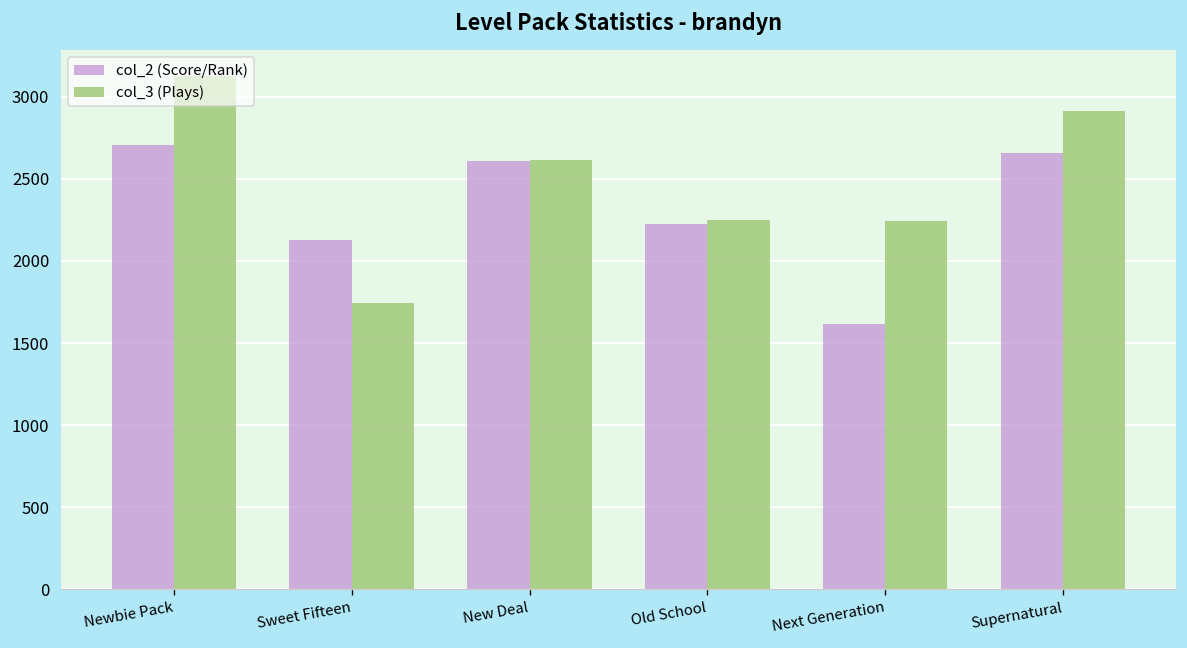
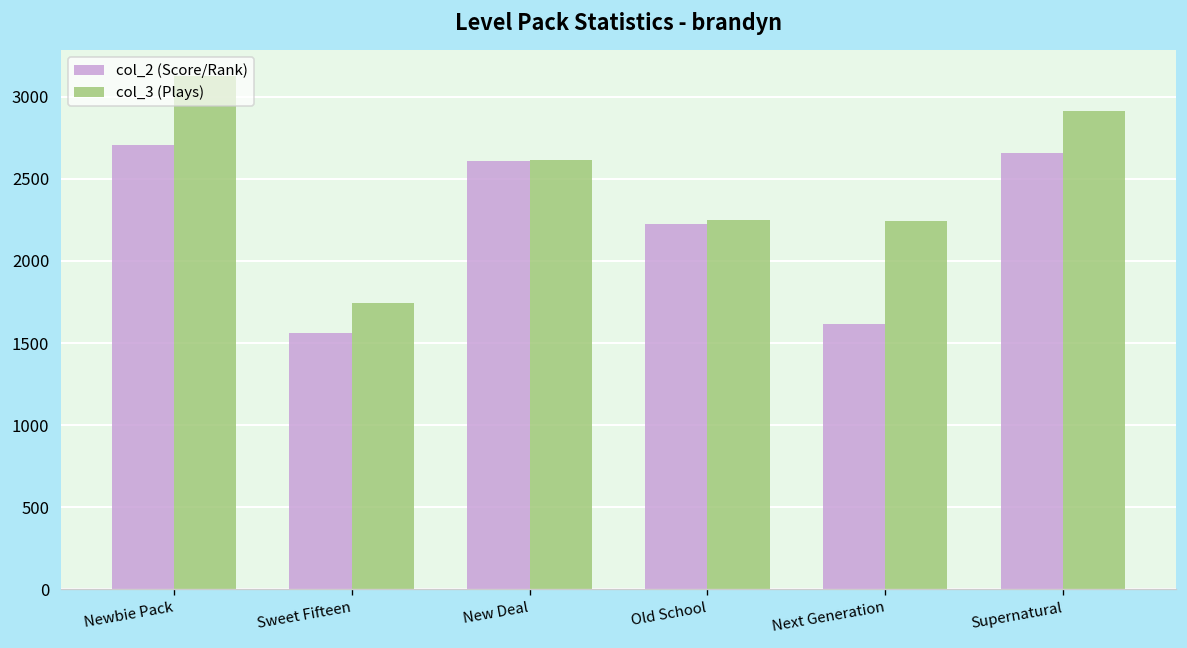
col_2 (Score/Rank), Sweet Fifteen: 2130 -> 1560
